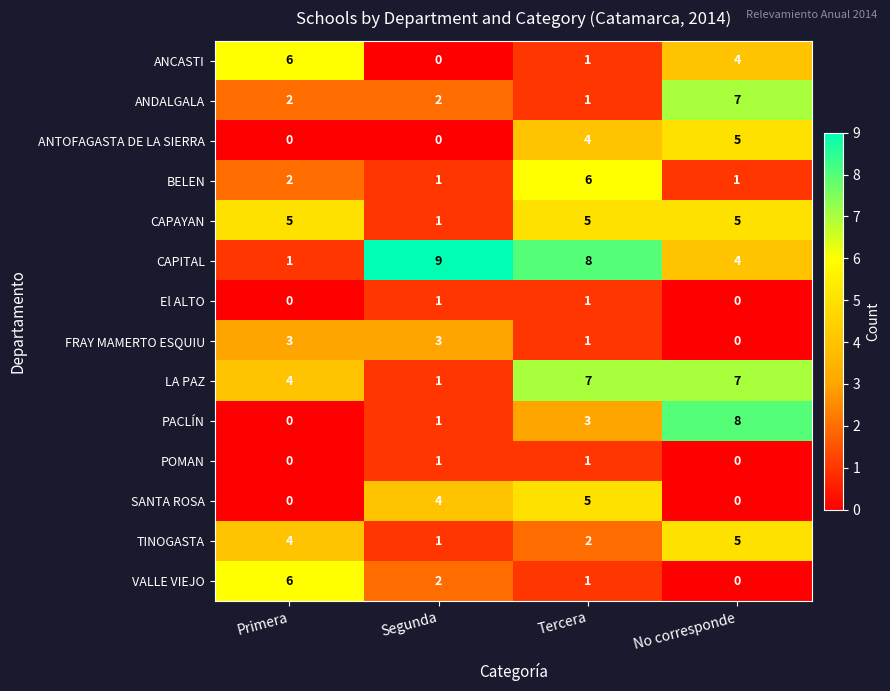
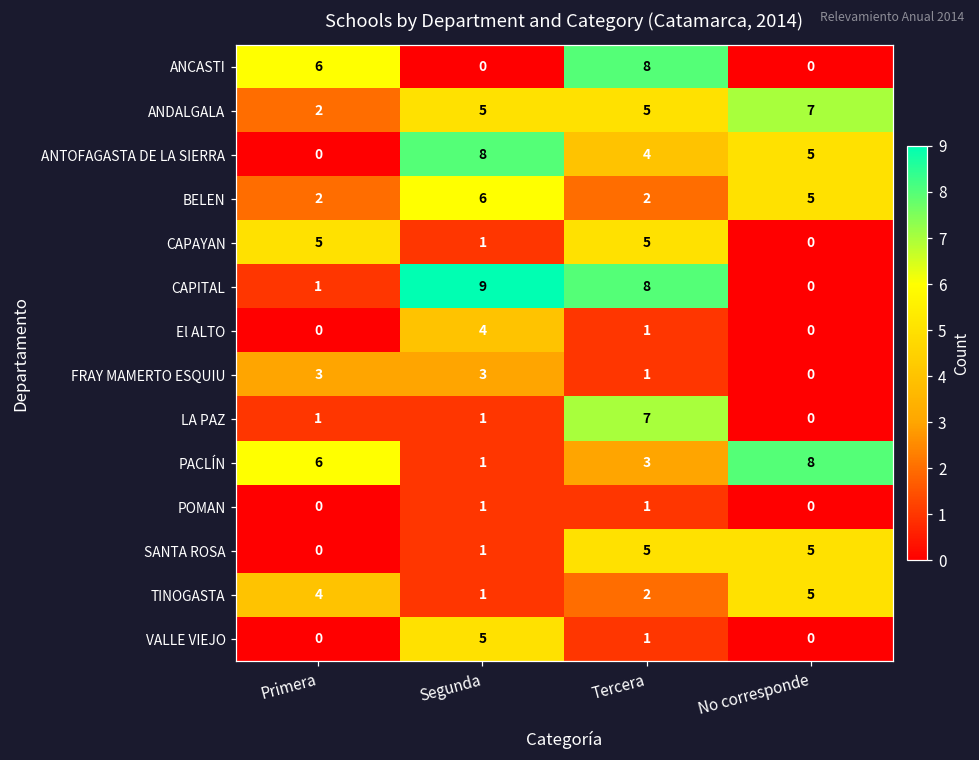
ANCASTI, Tercera: 1 -> 8
ANCASTI, No corresponde: 4 -> 0
ANDALGALA, Segunda: 2 -> 5
ANDALGALA, Tercera: 1 -> 5
ANTOFAGASTA DE LA SIERRA, Segunda: 0 -> 8
BELEN, Segunda: 1 -> 6
BELEN, Tercera: 6 -> 2
BELEN, No corresponde: 1 -> 5
CAPAYAN, No corresponde: 5 -> 0
CAPITAL, No corresponde: 4 -> 0
El ALTO, Segunda: 1 -> 4
LA PAZ, Primera: 4 -> 1
LA PAZ, No corresponde: 7 -> 0
PACLÍN, Primera: 0 -> 6
SANTA ROSA, Segunda: 4 -> 1
SANTA ROSA, No corresponde: 0 -> 5
VALLE VIEJO, Primera: 6 -> 0
VALLE VIEJO, Segunda: 2 -> 5
